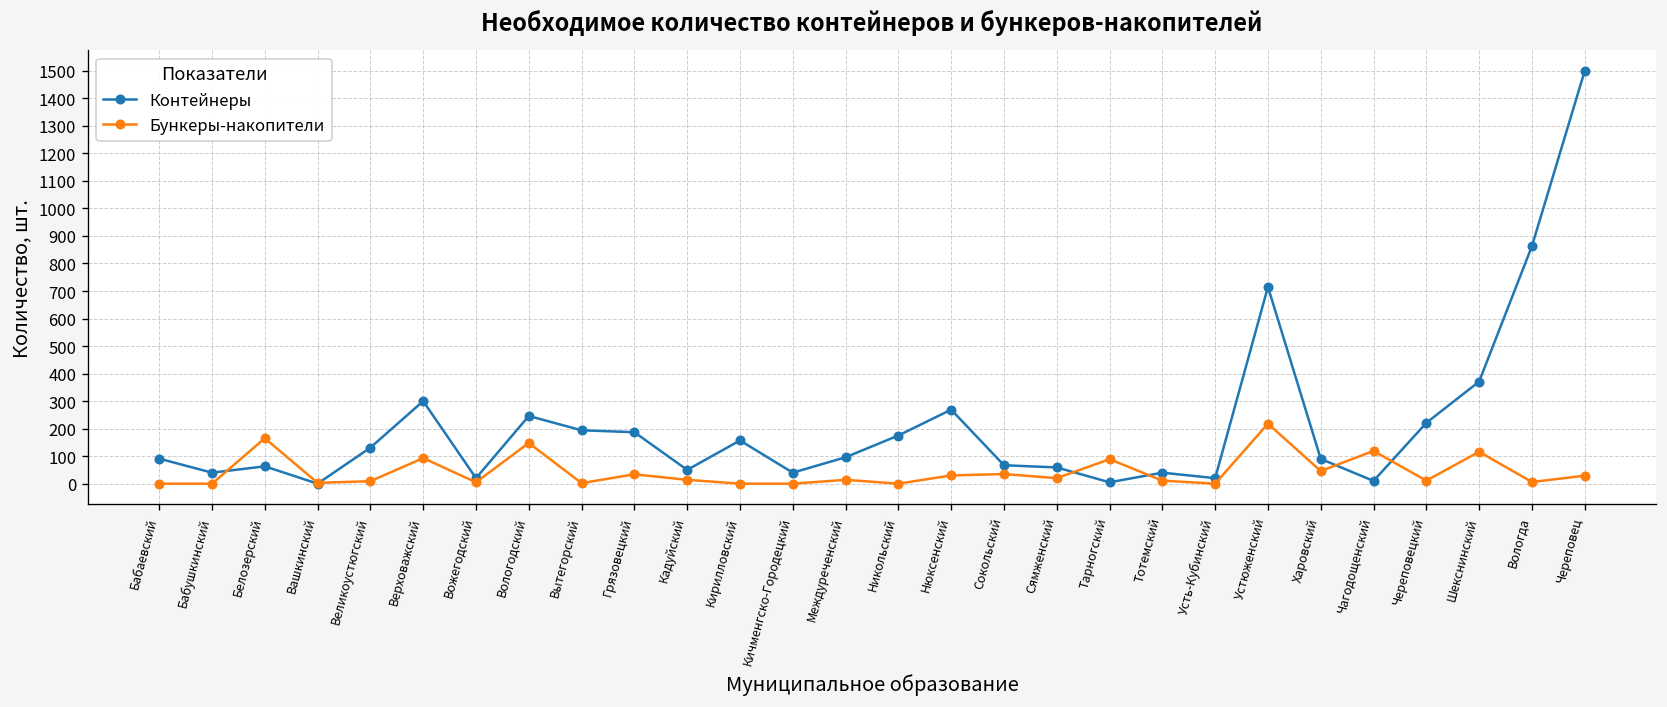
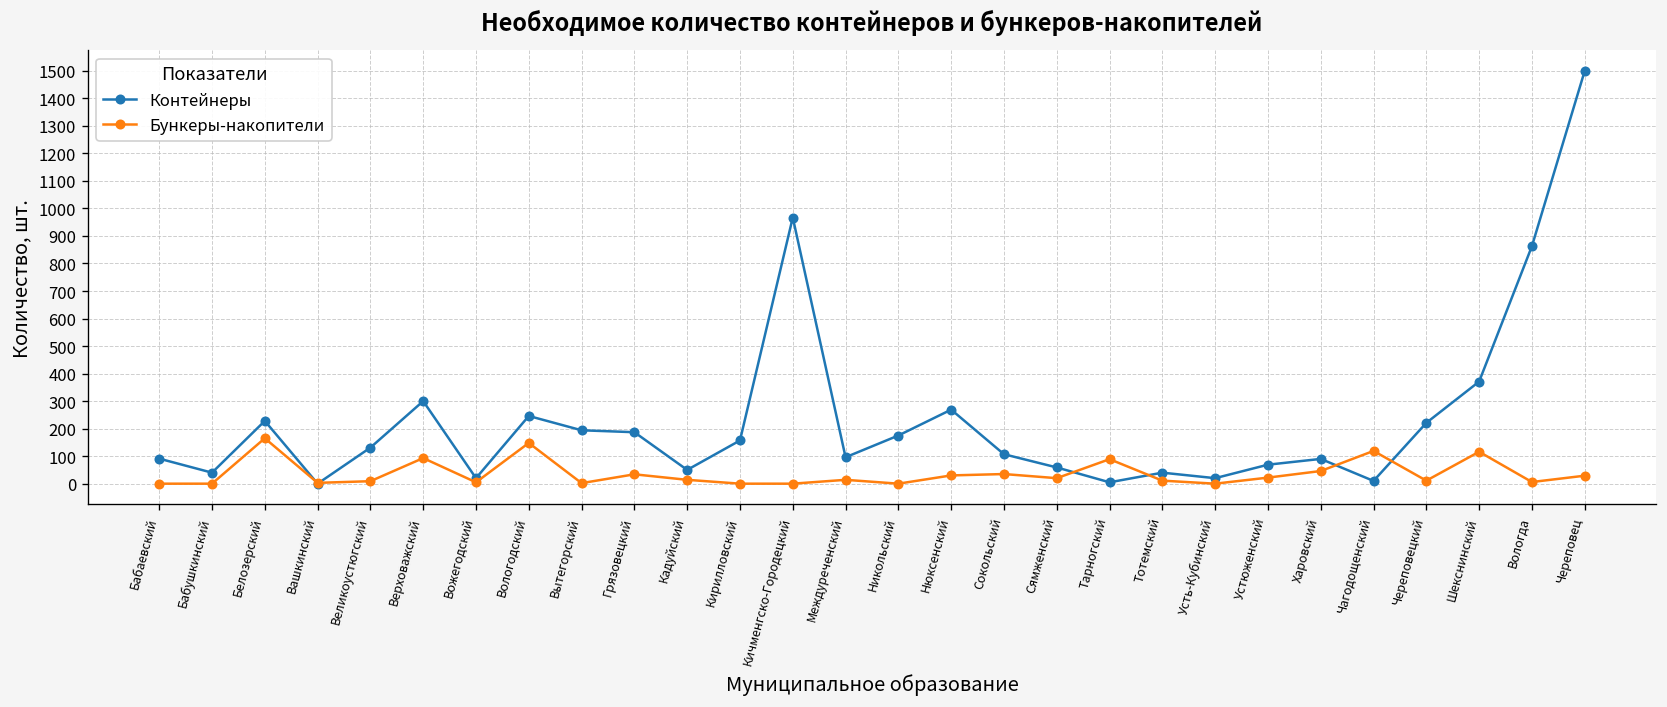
Контейнеры, Белозерский: 60 -> 230
Контейнеры, Кичменгско-Городецкий: 40 -> 970
Контейнеры, Сокольский: 70 -> 110
Контейнеры, Устюженский: 720 -> 70
Бункеры-накопители, Устюженский: 220 -> 20
